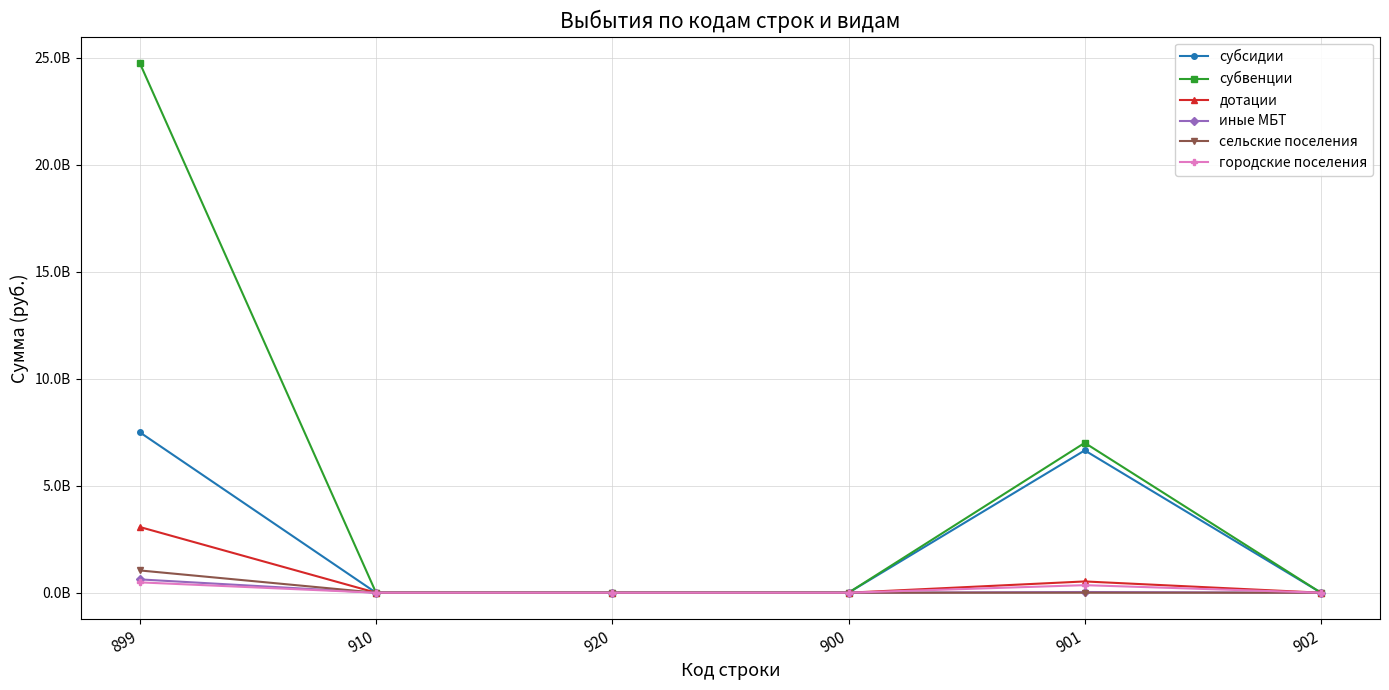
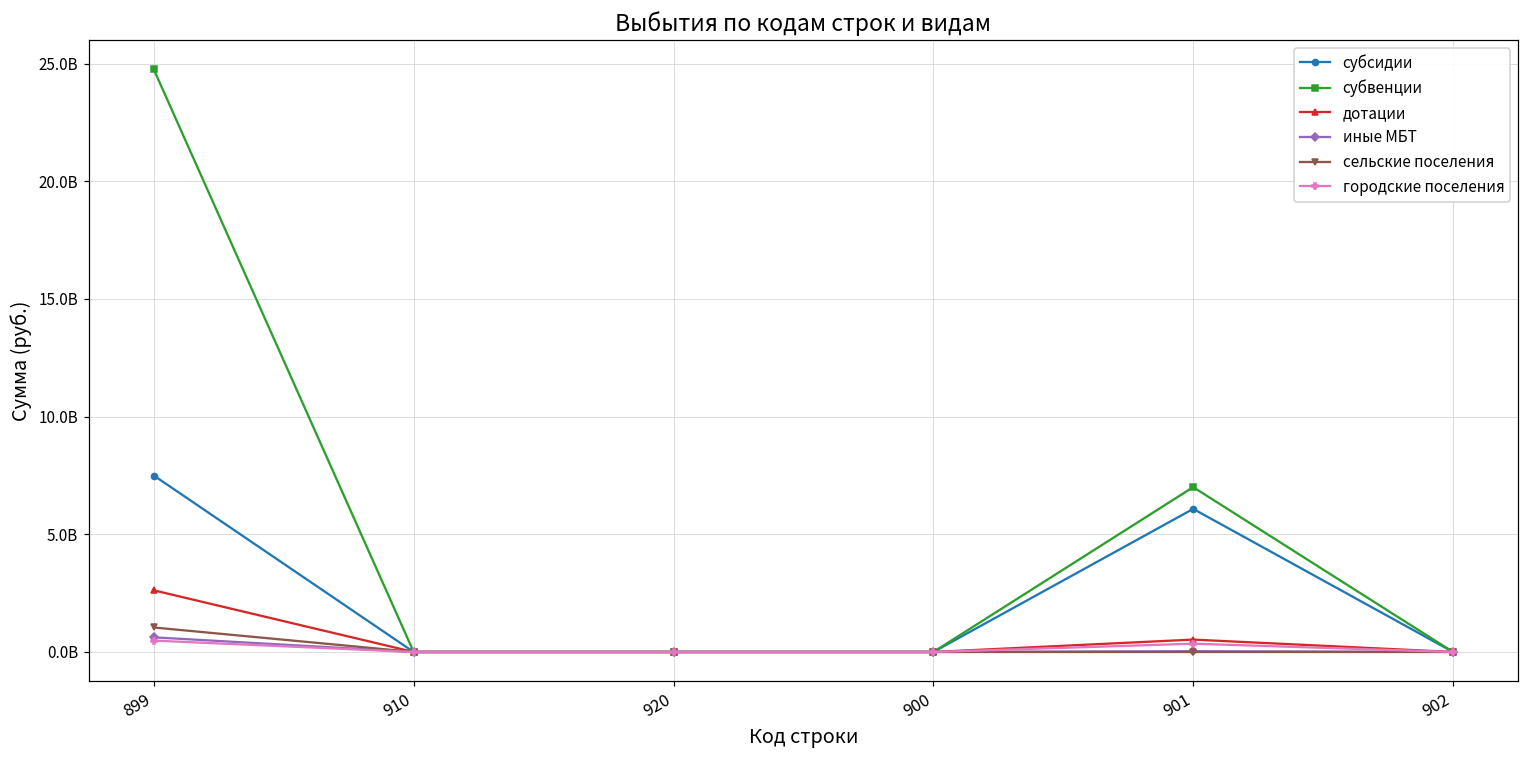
дотации, 899: 3100000000 -> 2600000000
субсидии, 901: 6700000000 -> 6100000000
